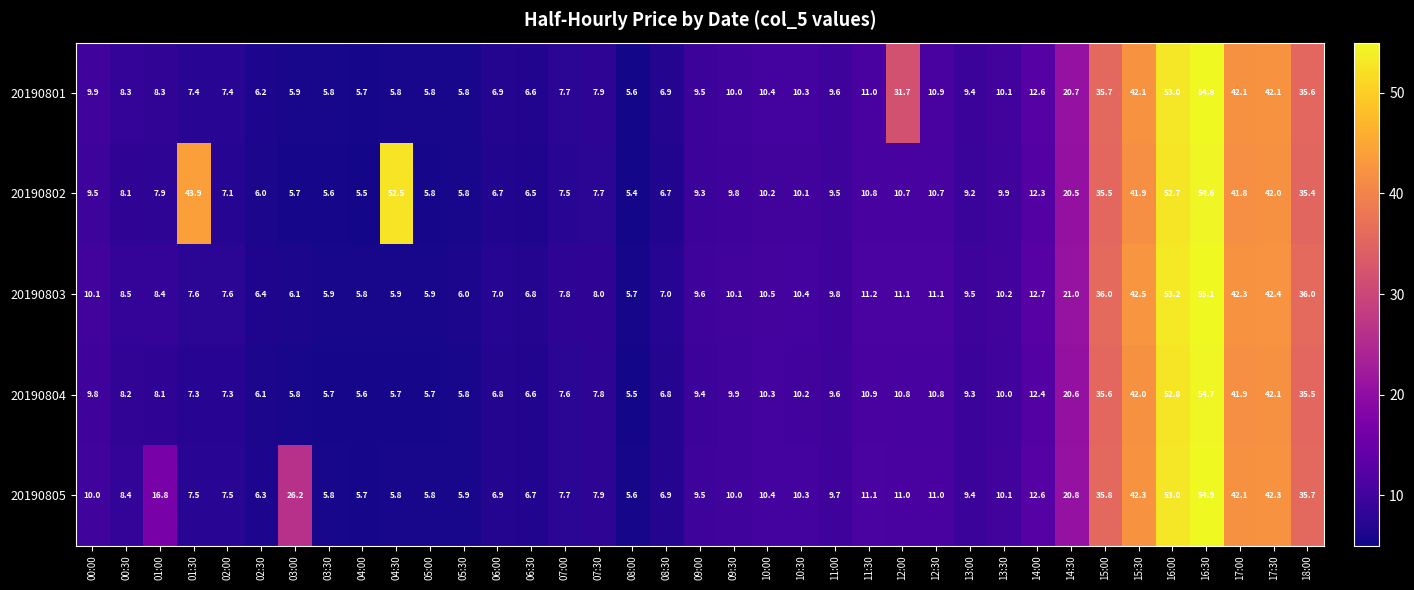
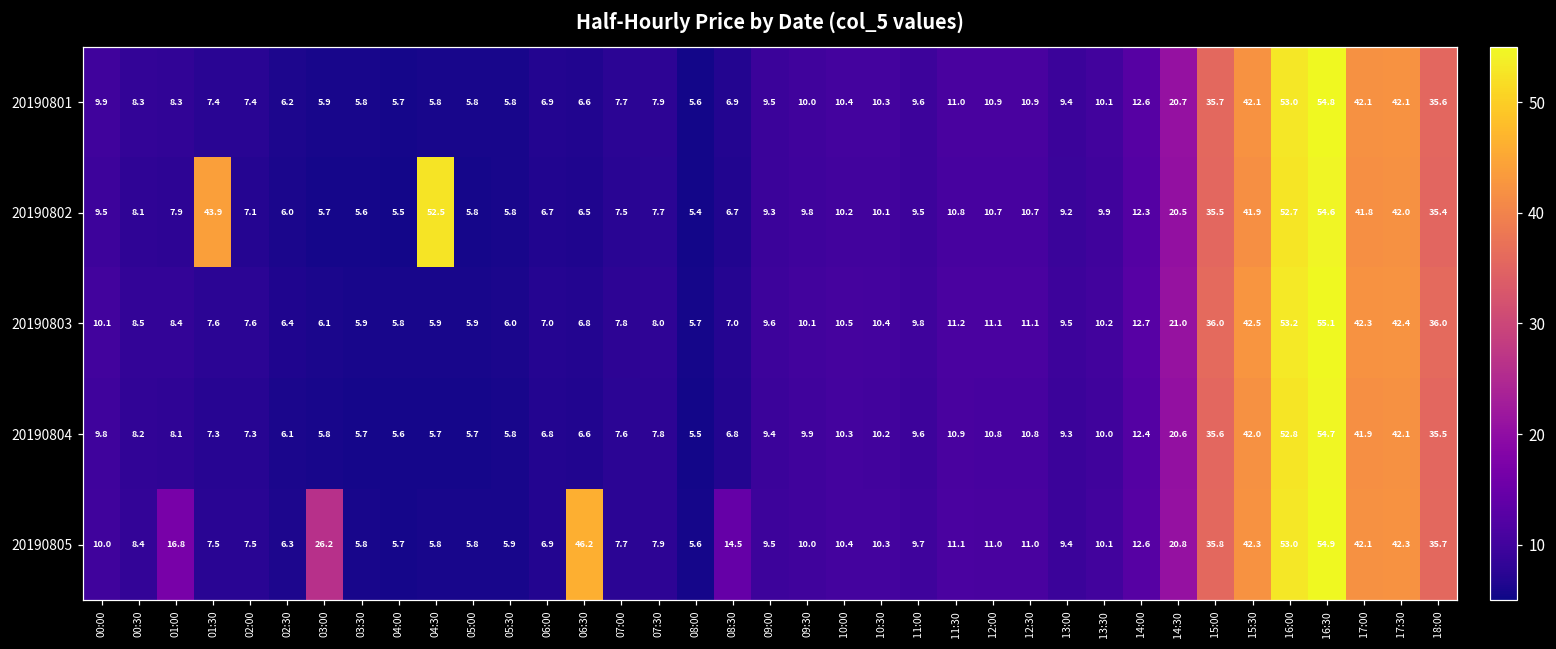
20190801, 12:00: 31.7 -> 10.9
20190805, 06:30: 6.7 -> 46.2
20190805, 08:30: 6.9 -> 14.5
